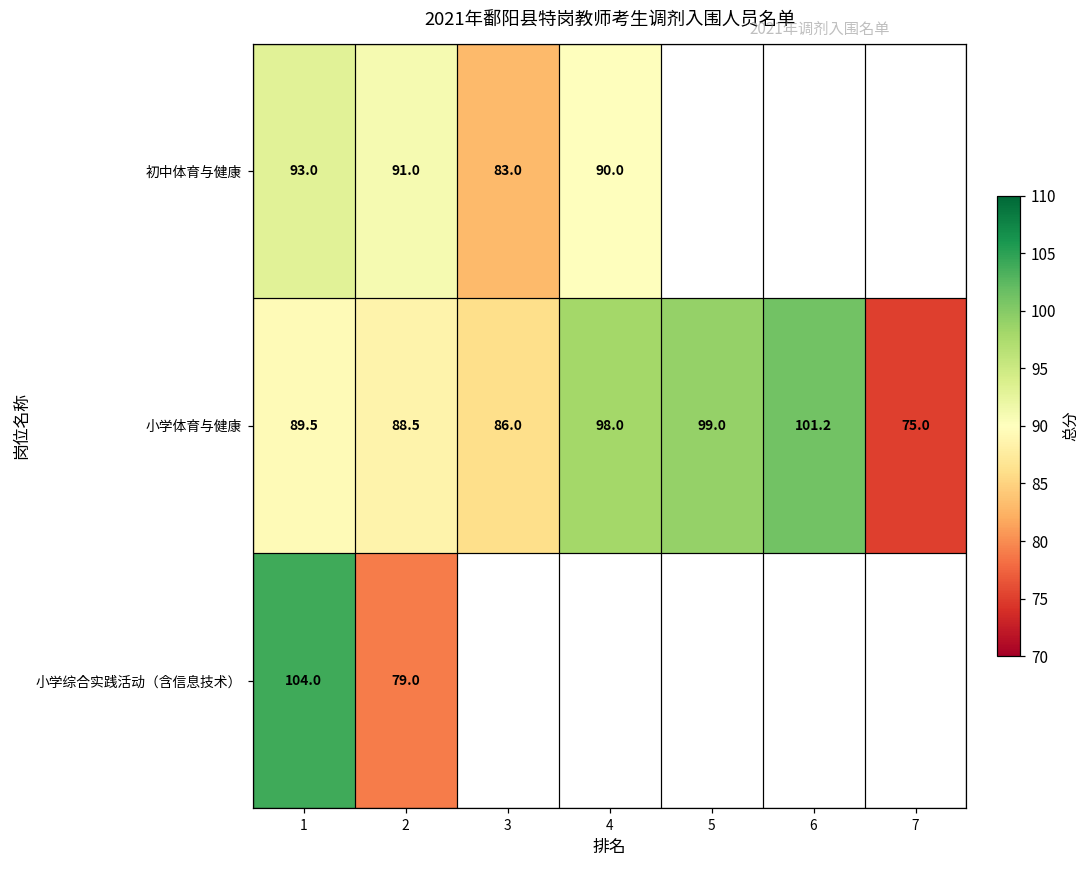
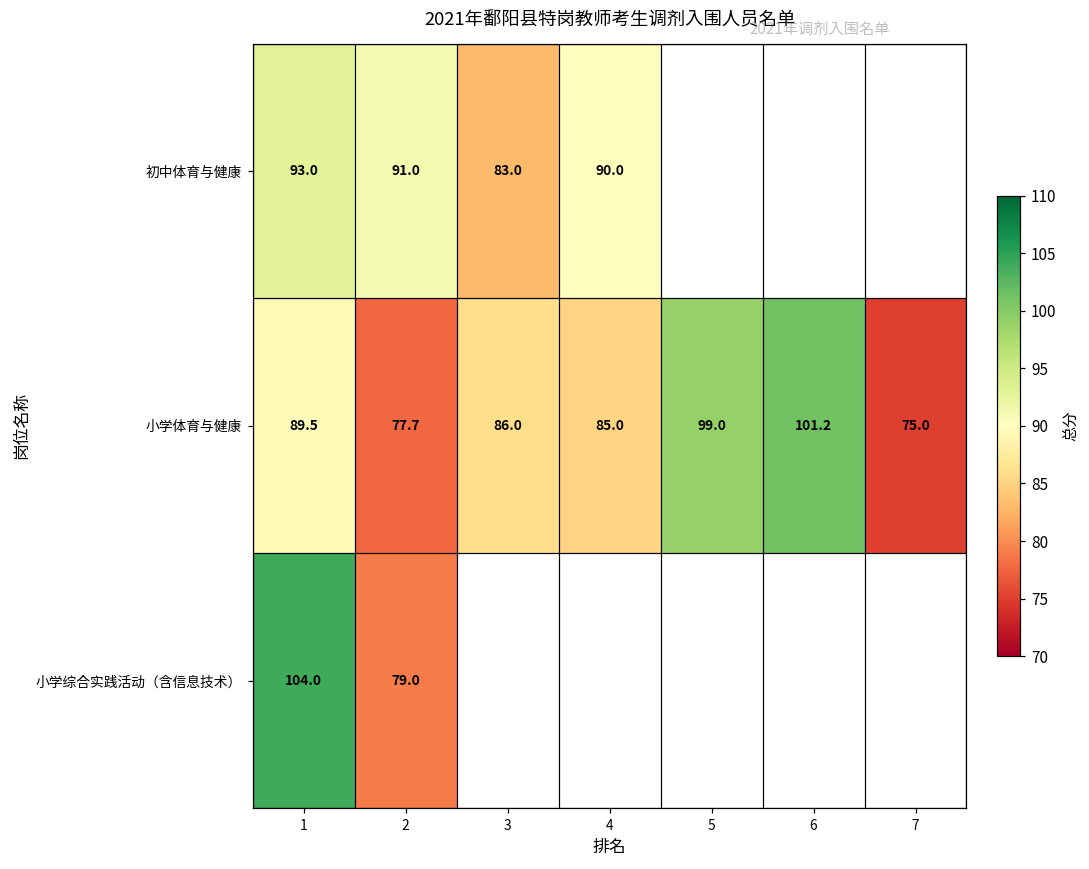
小学体育与健康, 2: 88.5 -> 77.7
小学体育与健康, 4: 98.0 -> 85.0
